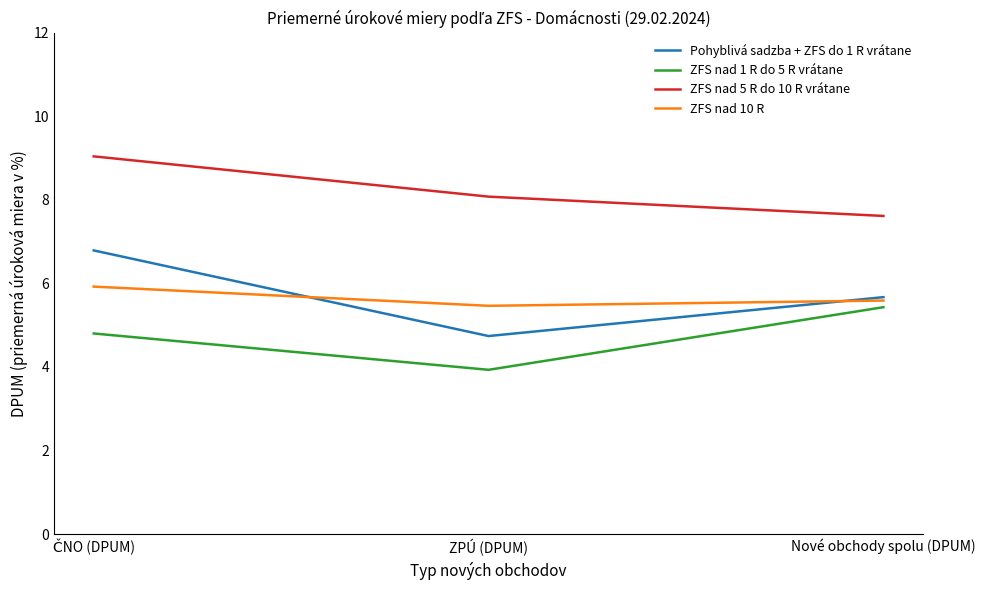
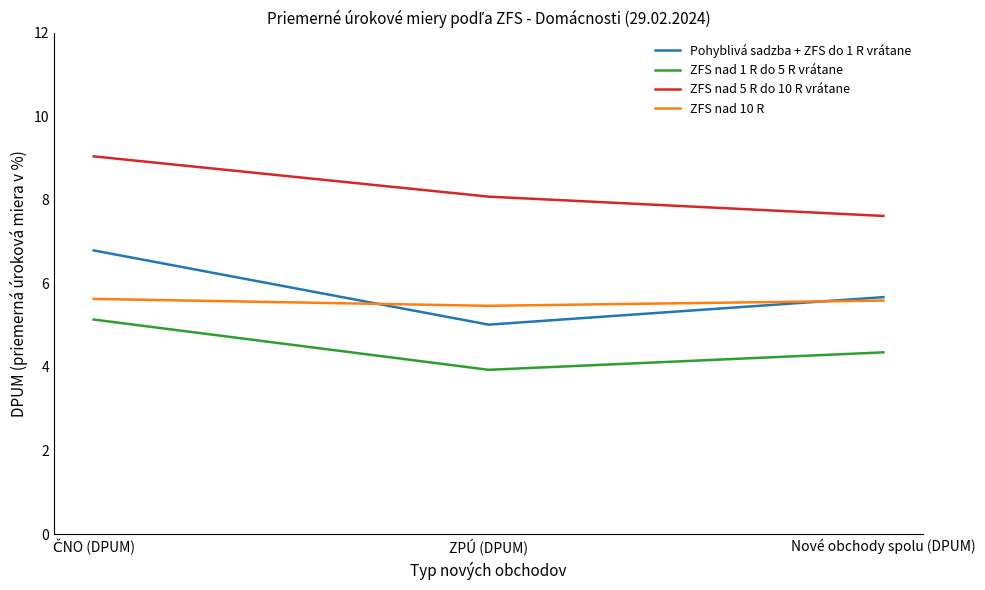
ZFS nad 1 R do 5 R vrátane, ČNO (DPUM): 4.8 -> 5.1
ZFS nad 10 R, ČNO (DPUM): 5.9 -> 5.6
Pohyblivá sadzba + ZFS do 1 R vrátane, ZPÚ (DPUM): 4.7 -> 5.0
ZFS nad 1 R do 5 R vrátane, Nové obchody spolu (DPUM): 5.4 -> 4.3
